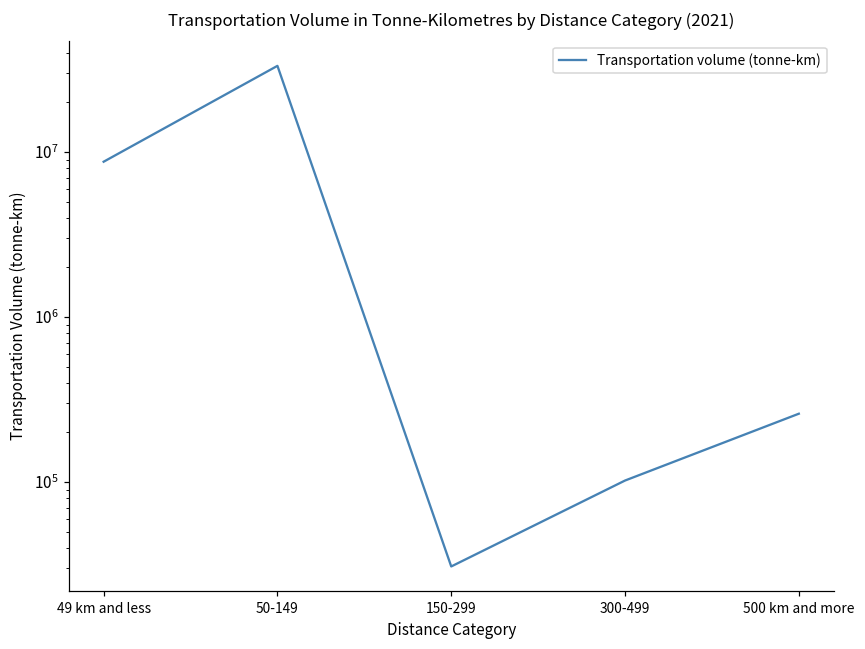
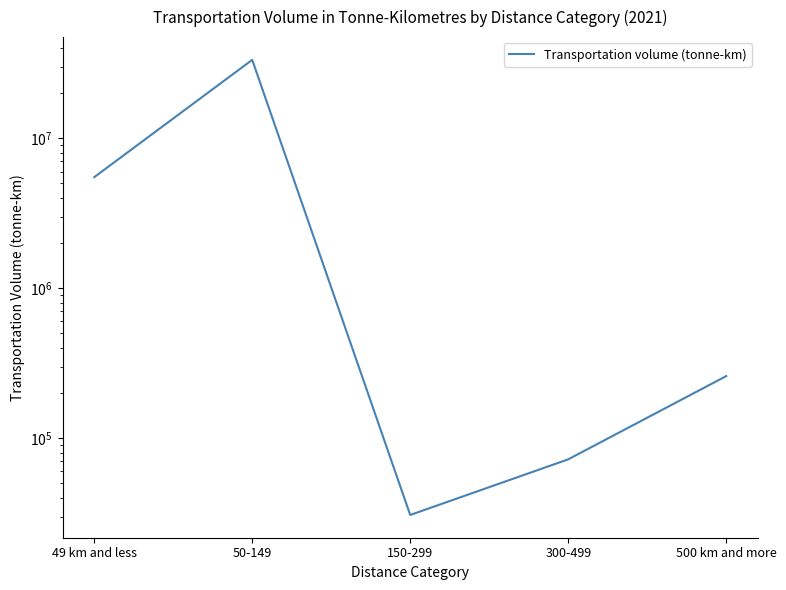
49 km and less: 9000000 -> 5500000
300-499: 100000 -> 70000
